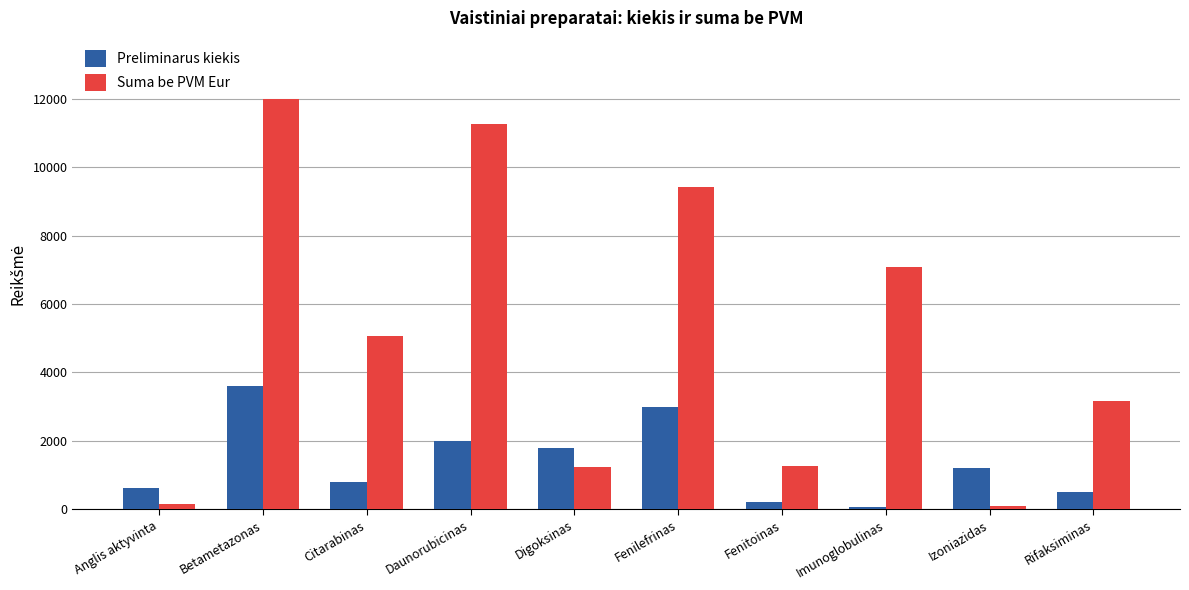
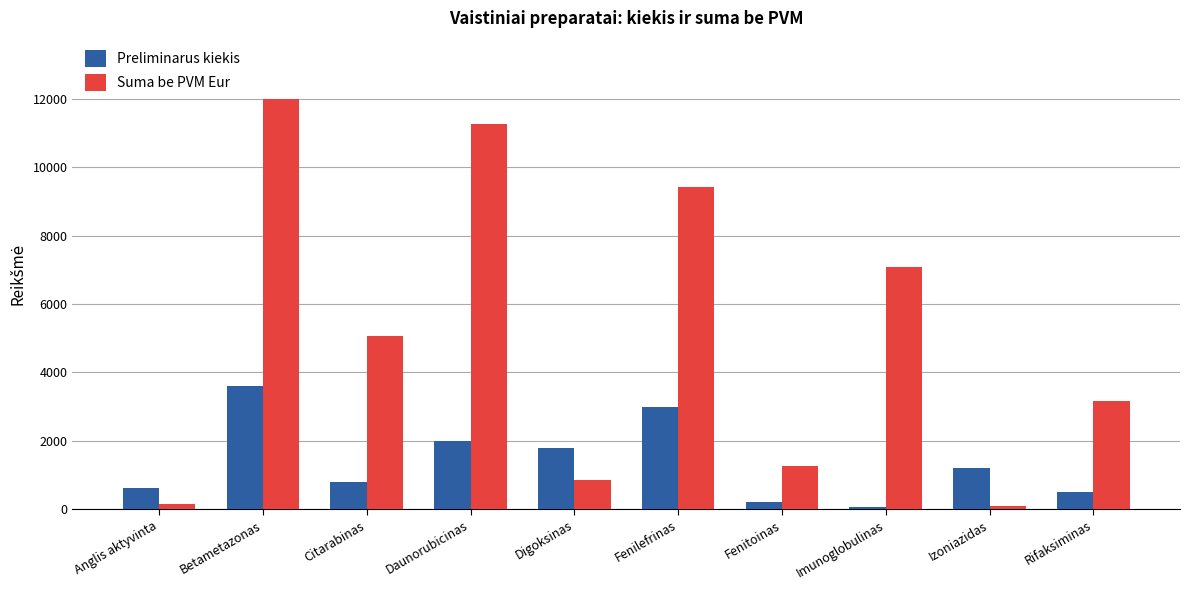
Suma be PVM Eur, Digoksinas: 1200 -> 900
